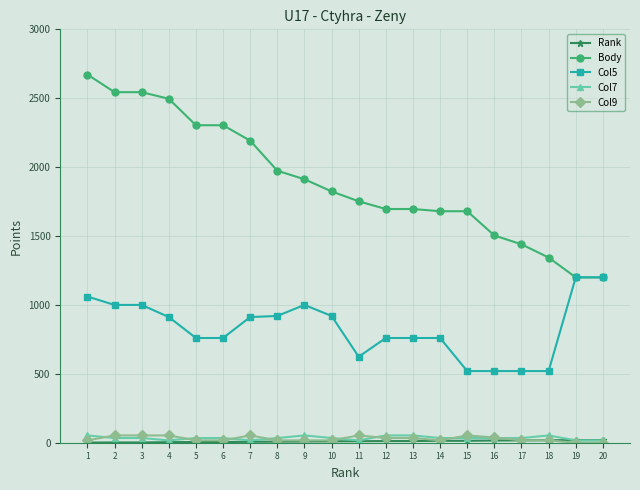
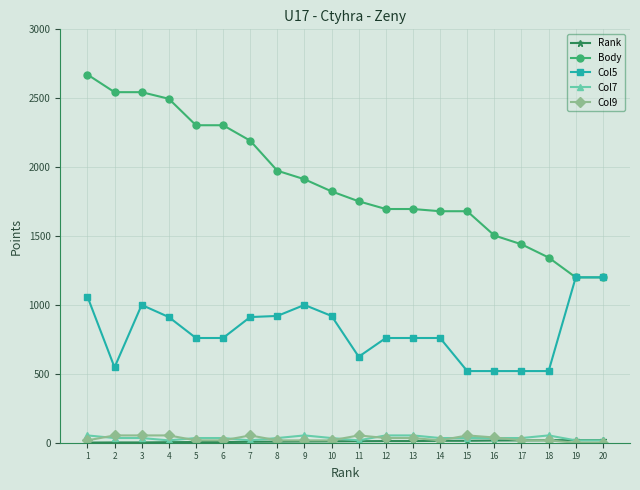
Col5, 2: 1000 -> 550
